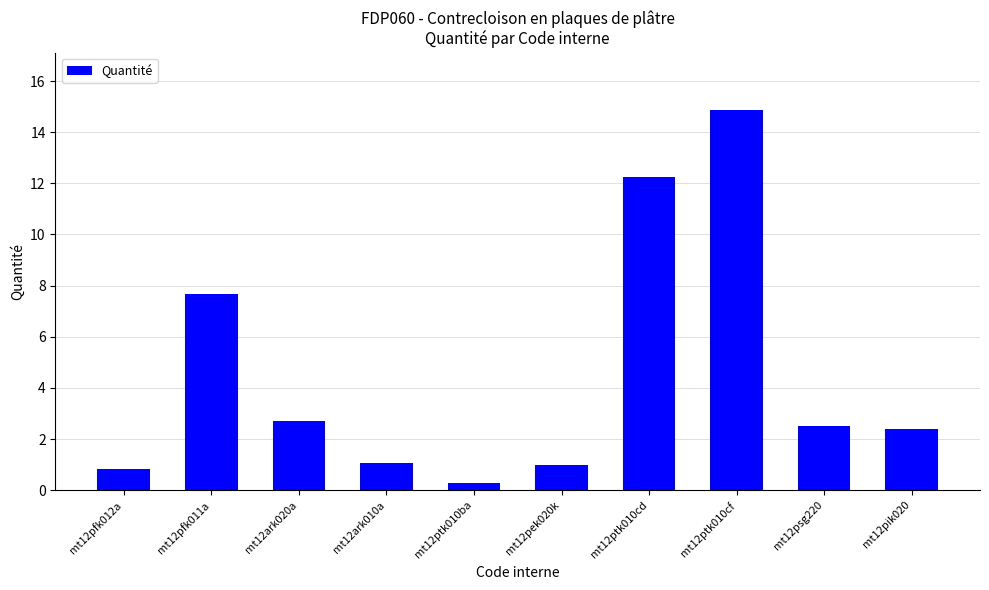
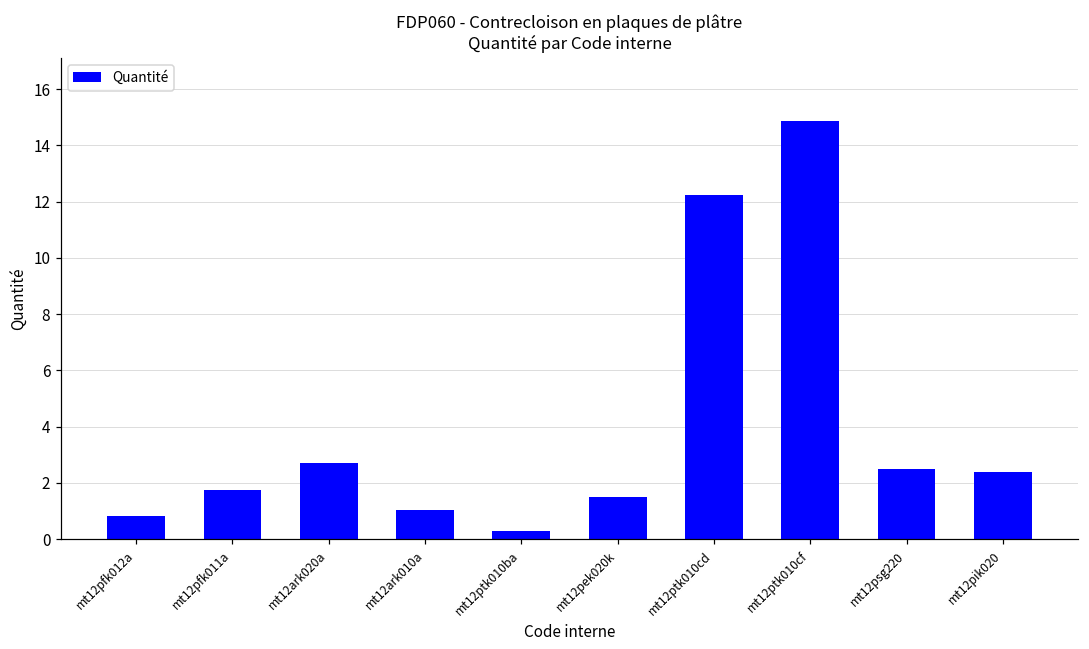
mt12pfk011a: 7.7 -> 1.8
mt12pek020k: 1.0 -> 1.5
